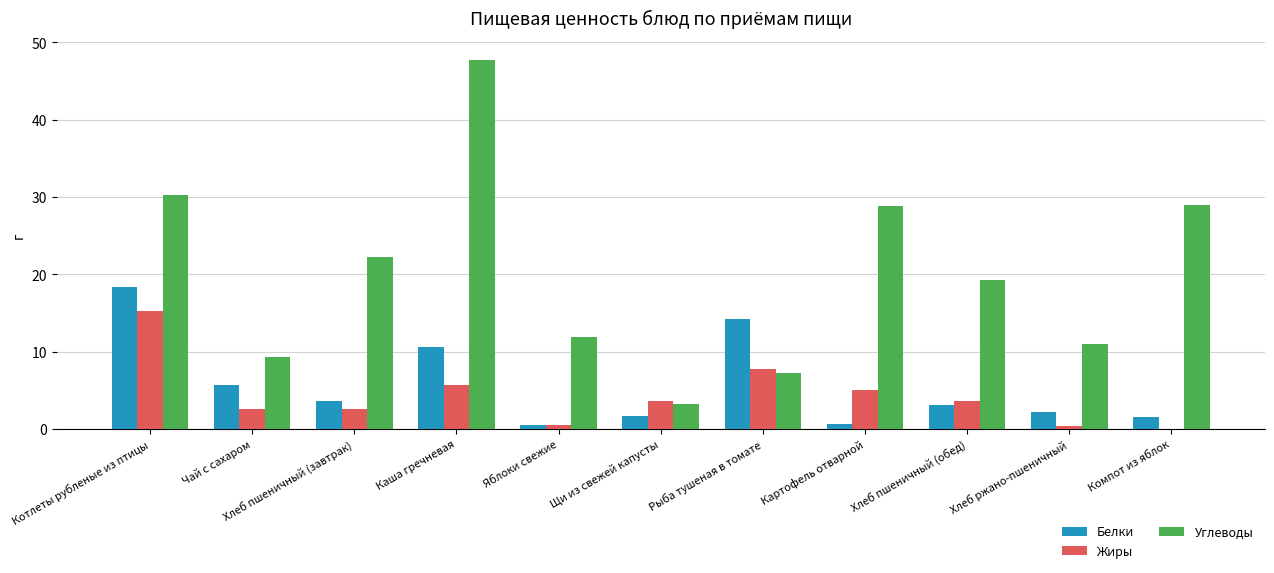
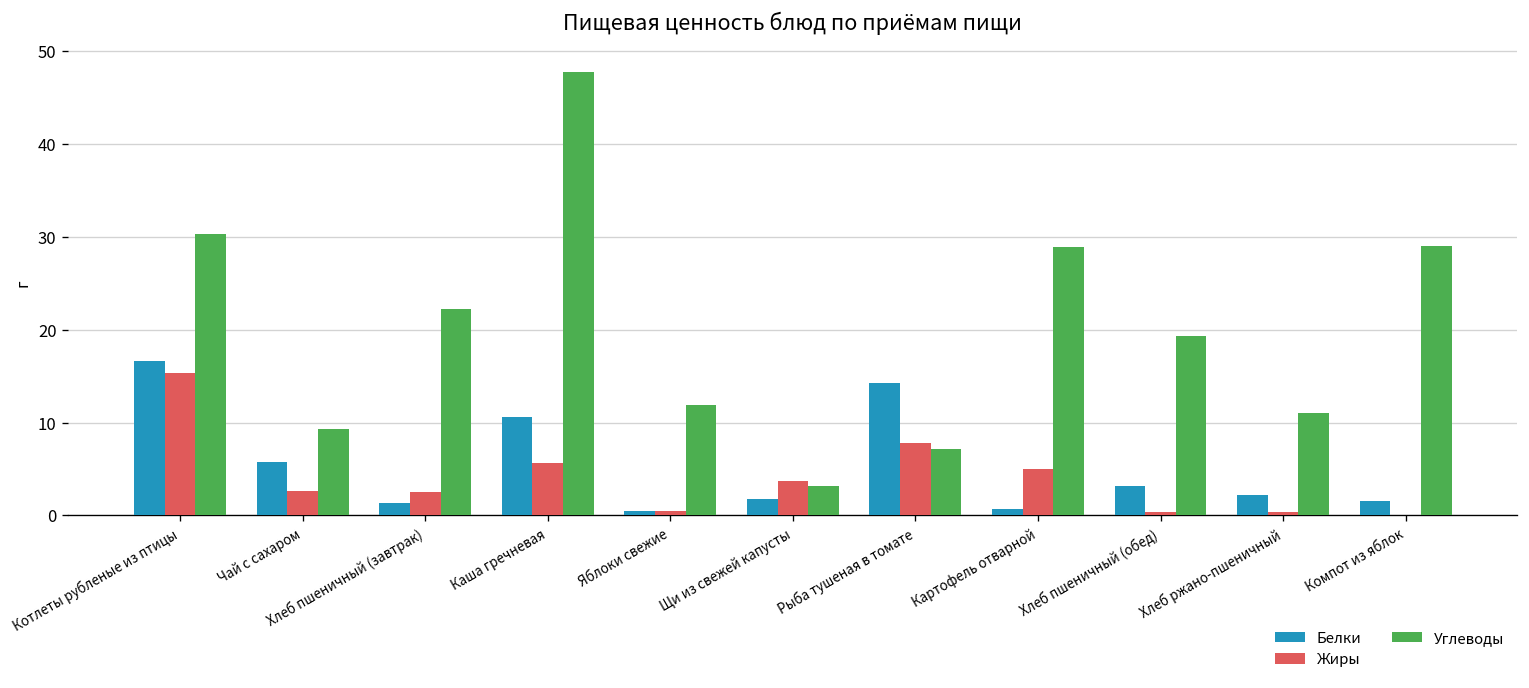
Белки, Котлеты рубленые из птицы: 18 -> 17
Белки, Хлеб пшеничный (завтрак): 4 -> 1
Жиры, Хлеб пшеничный (обед): 4 -> 0
